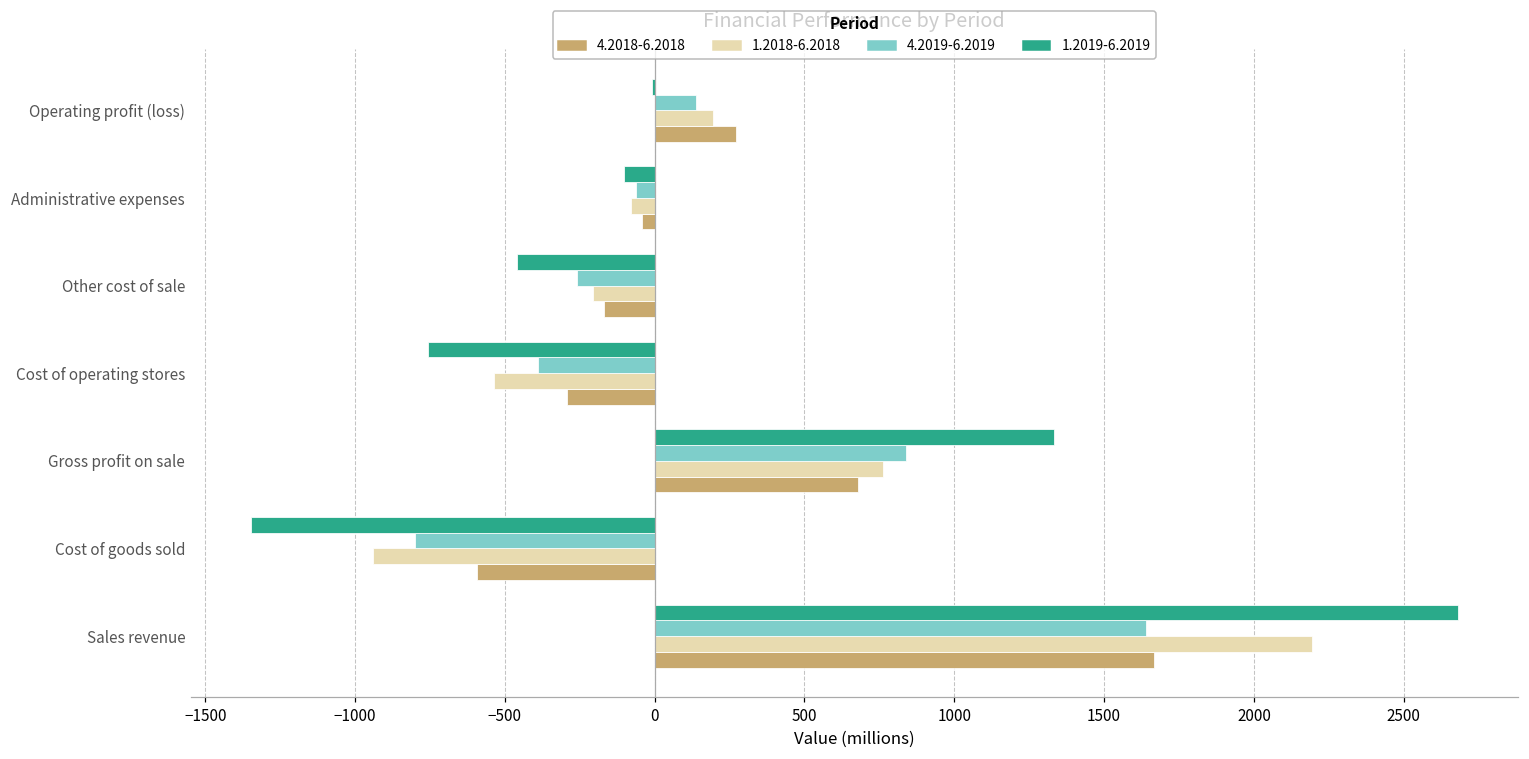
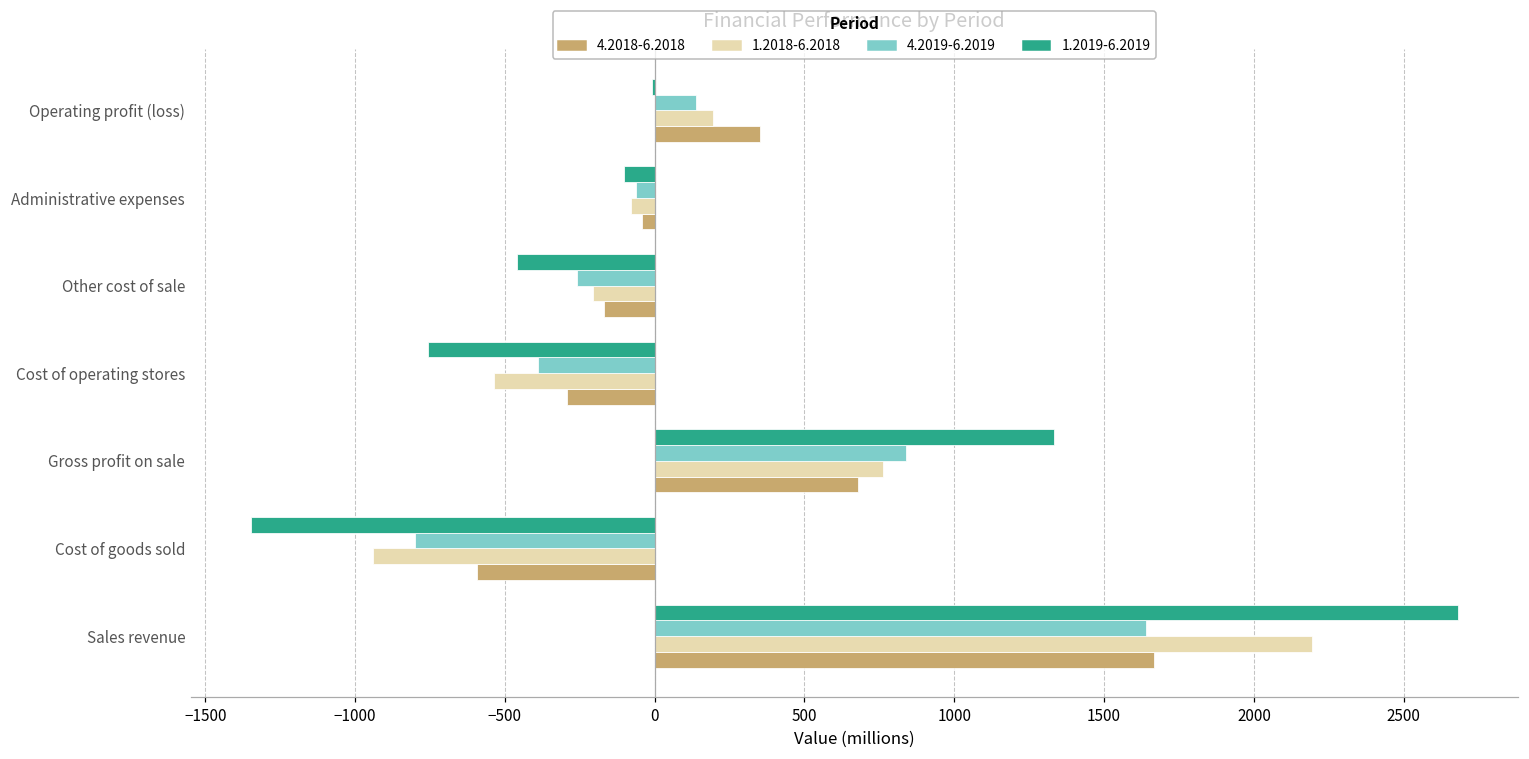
4.2018-6.2018, Operating profit (loss): 270 -> 350
